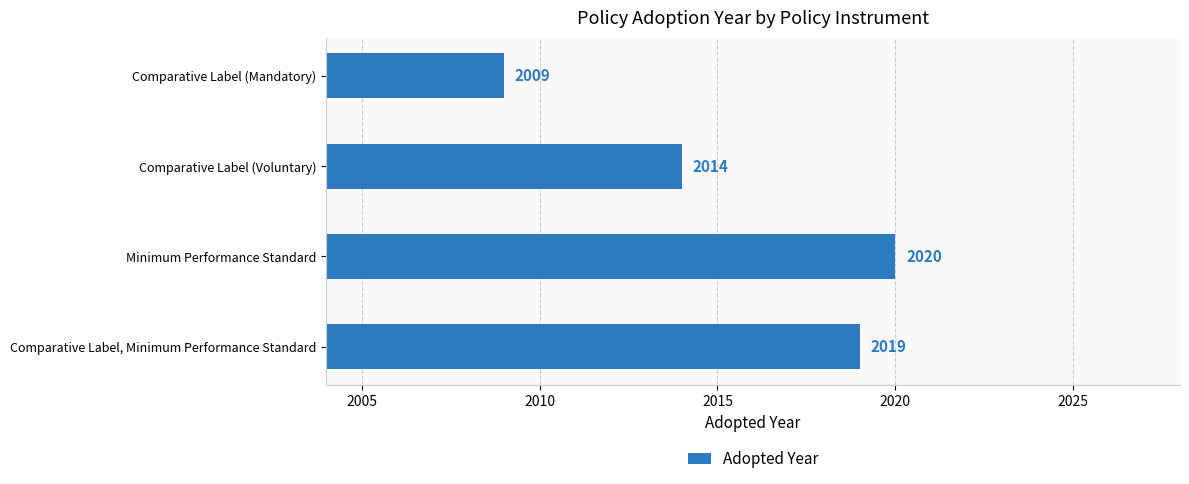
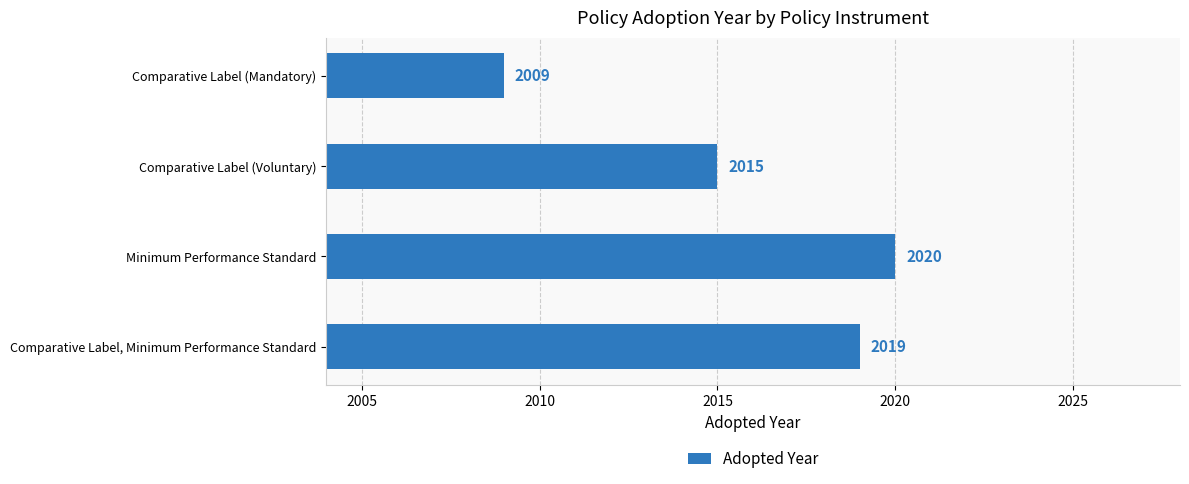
Comparative Label (Voluntary): 2014 -> 2015
